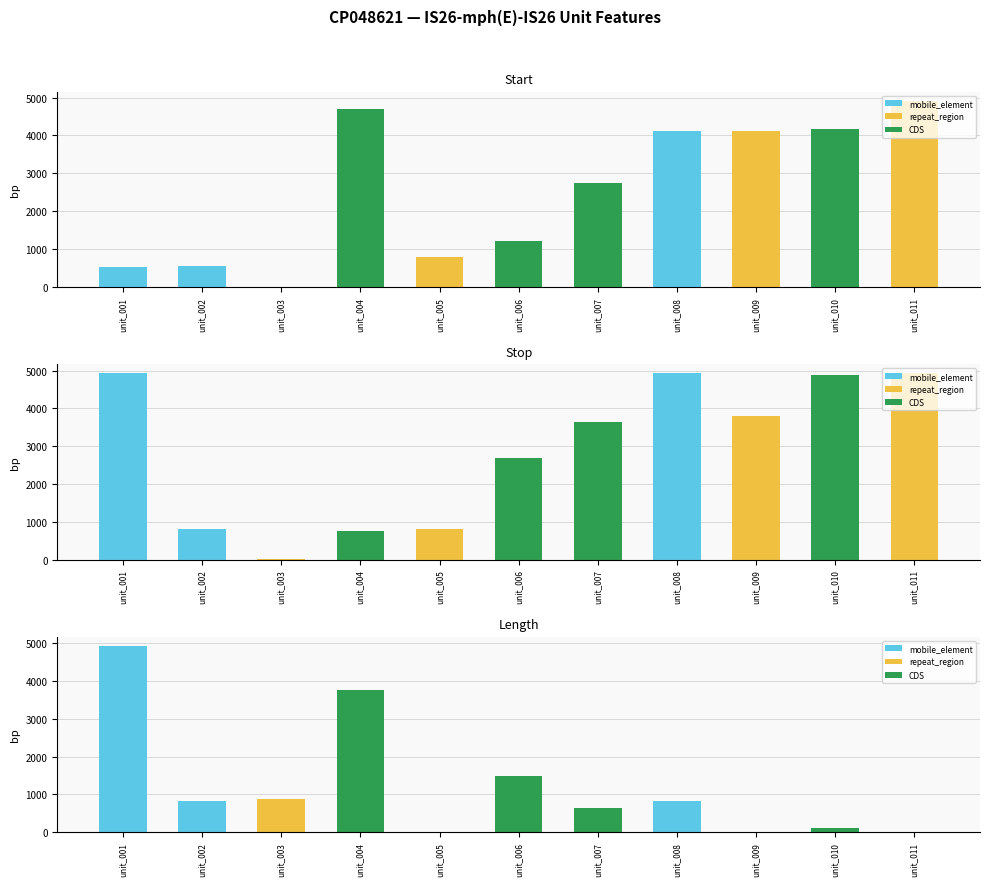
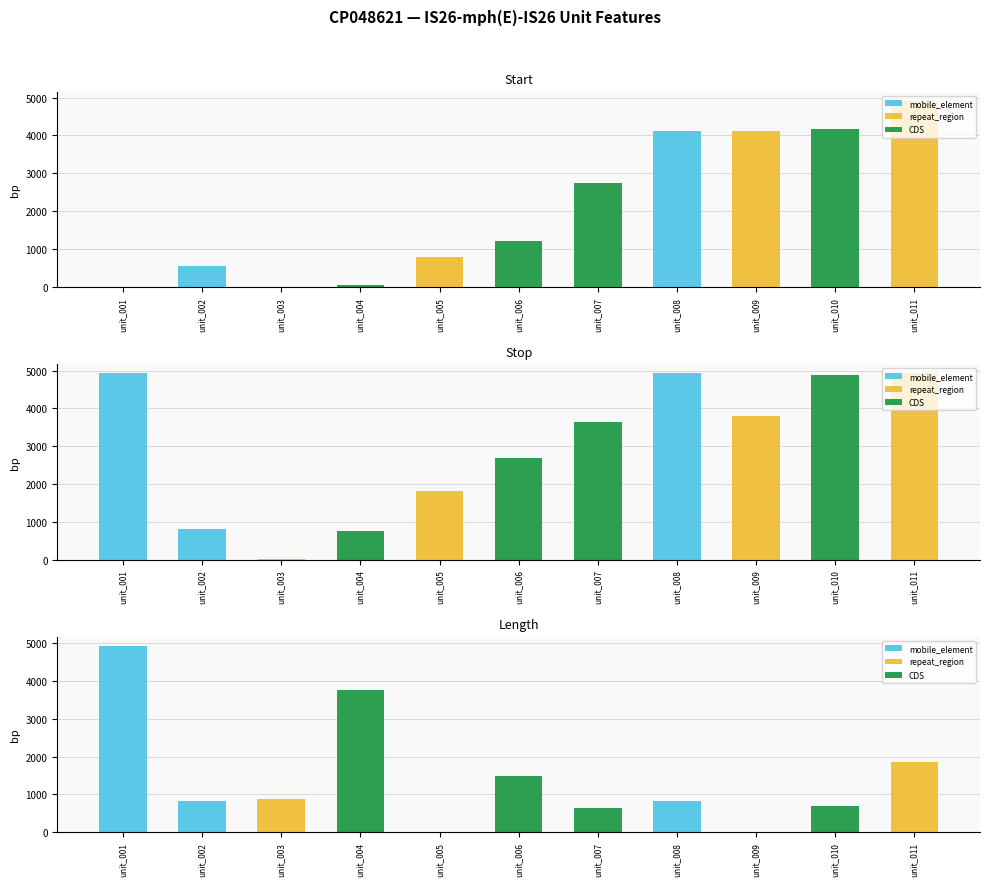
Start, unit_001: 500 -> 0
Start, unit_004: 4700 -> 100
Stop, unit_005: 800 -> 1800
Length, unit_010: 100 -> 700
Length, unit_011: 0 -> 1900
